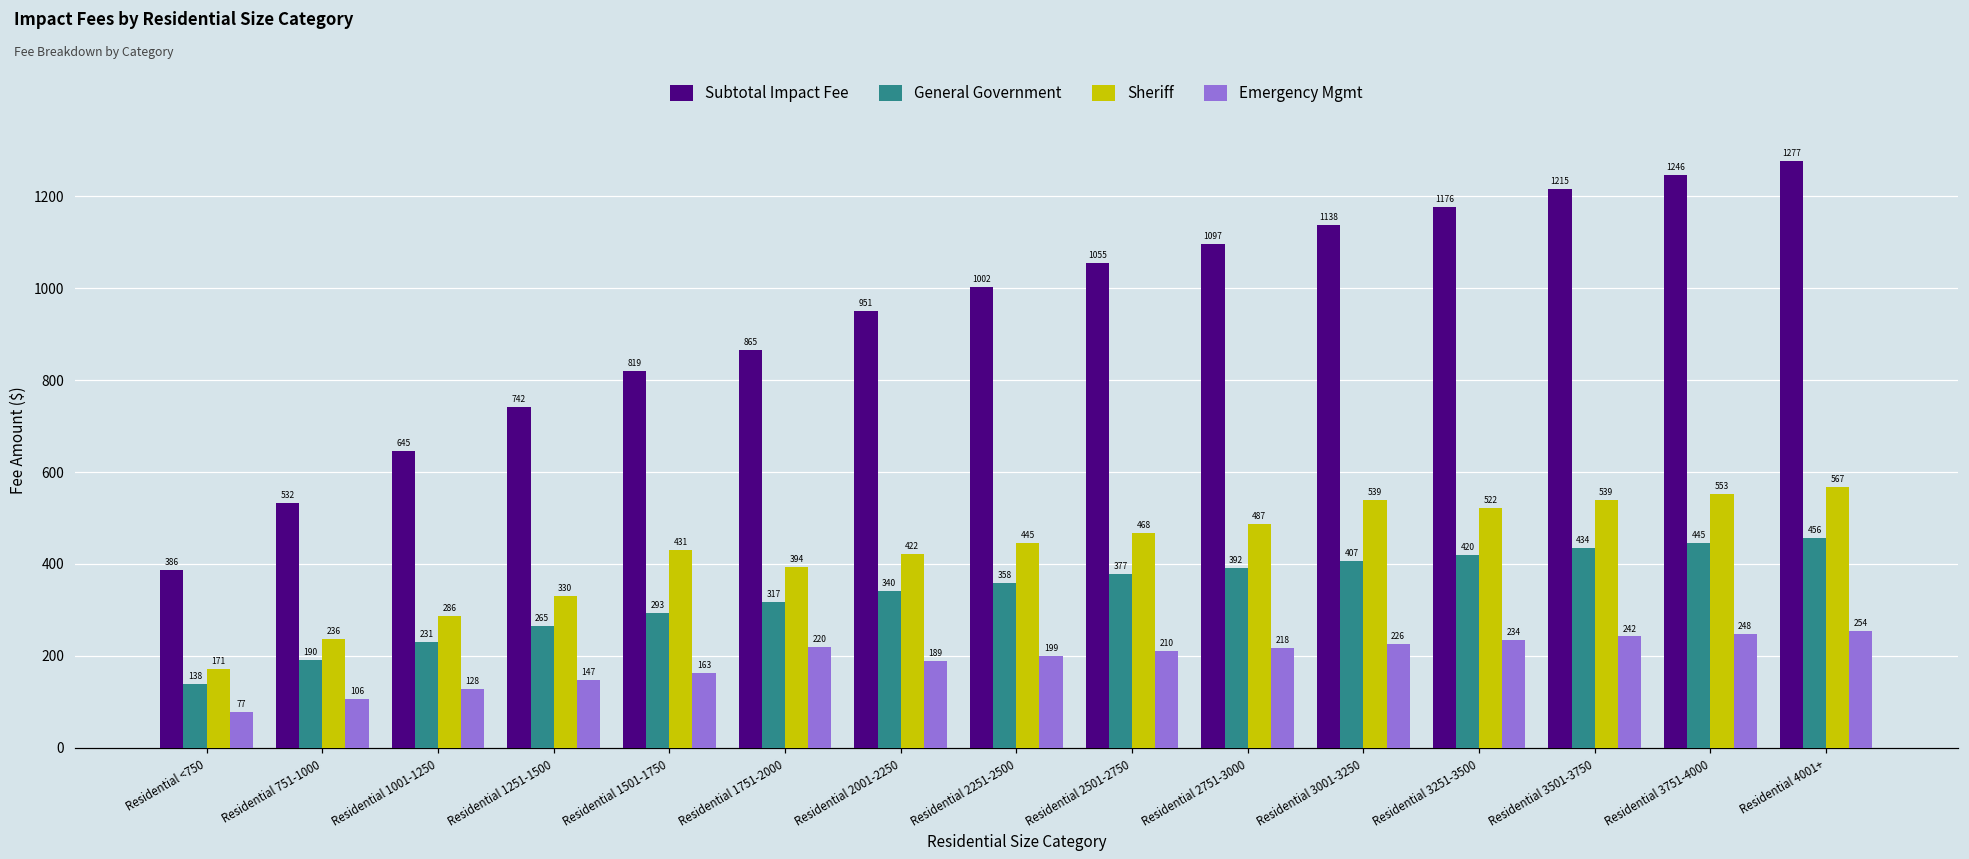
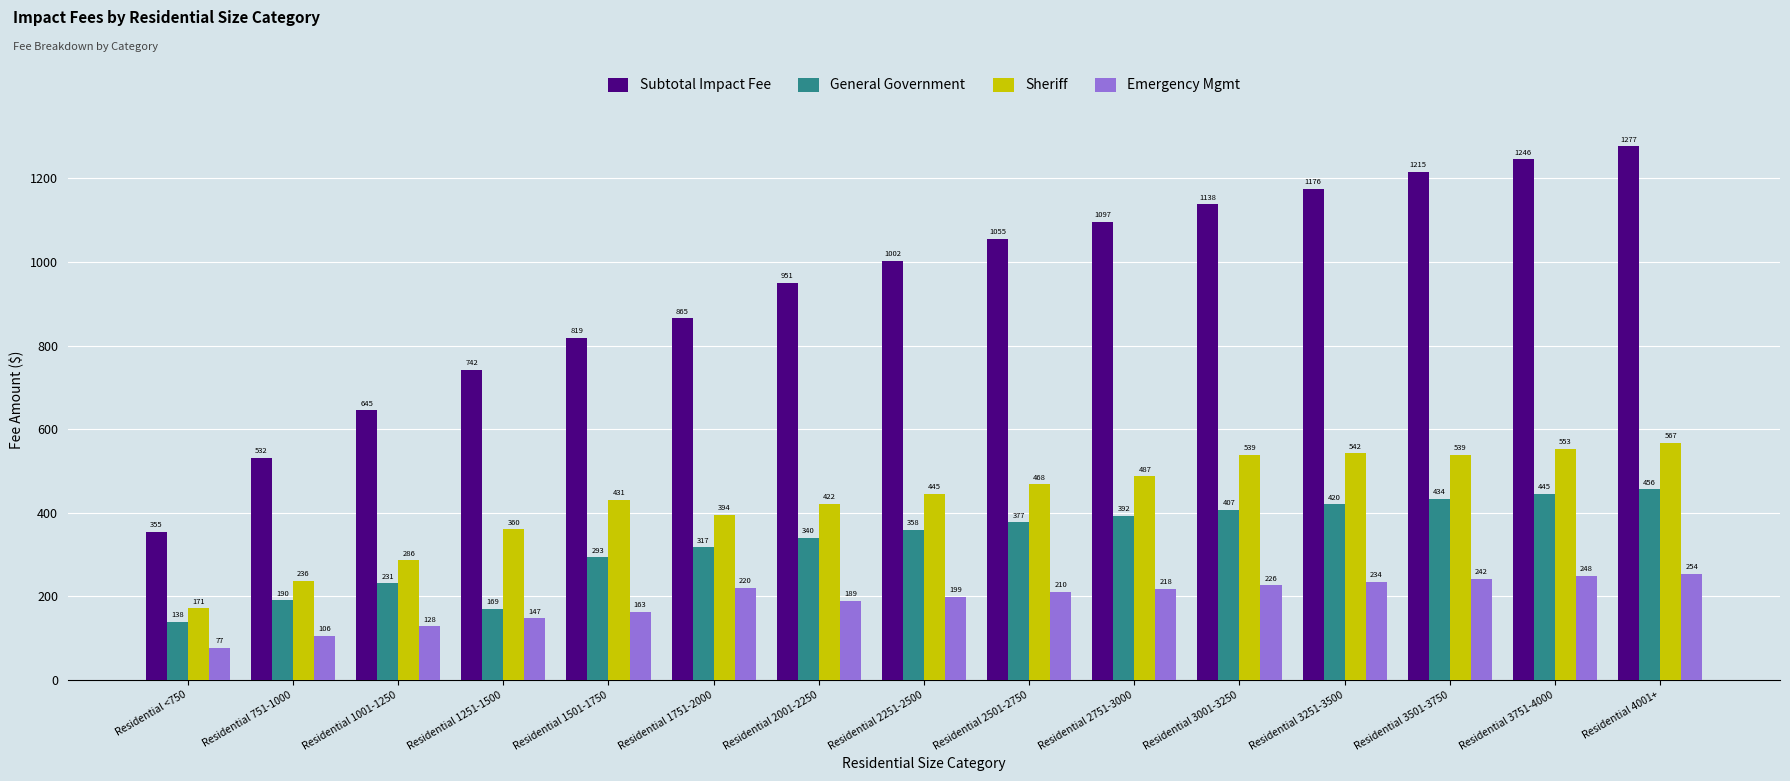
Subtotal Impact Fee, Residential <750: 386 -> 355
General Government, Residential 1251-1500: 265 -> 169
Sheriff, Residential 1251-1500: 330 -> 360
Sheriff, Residential 3251-3500: 522 -> 542
